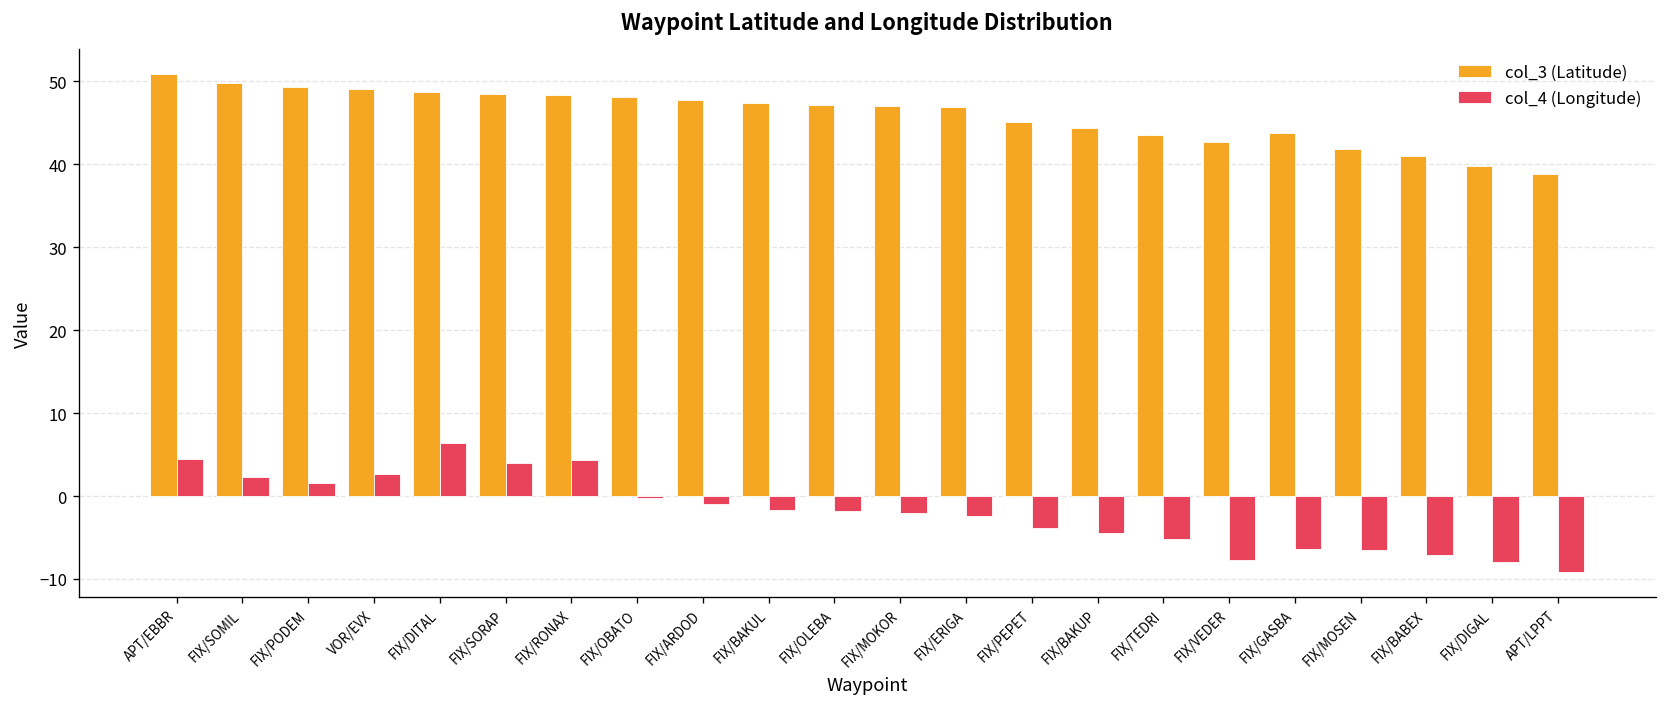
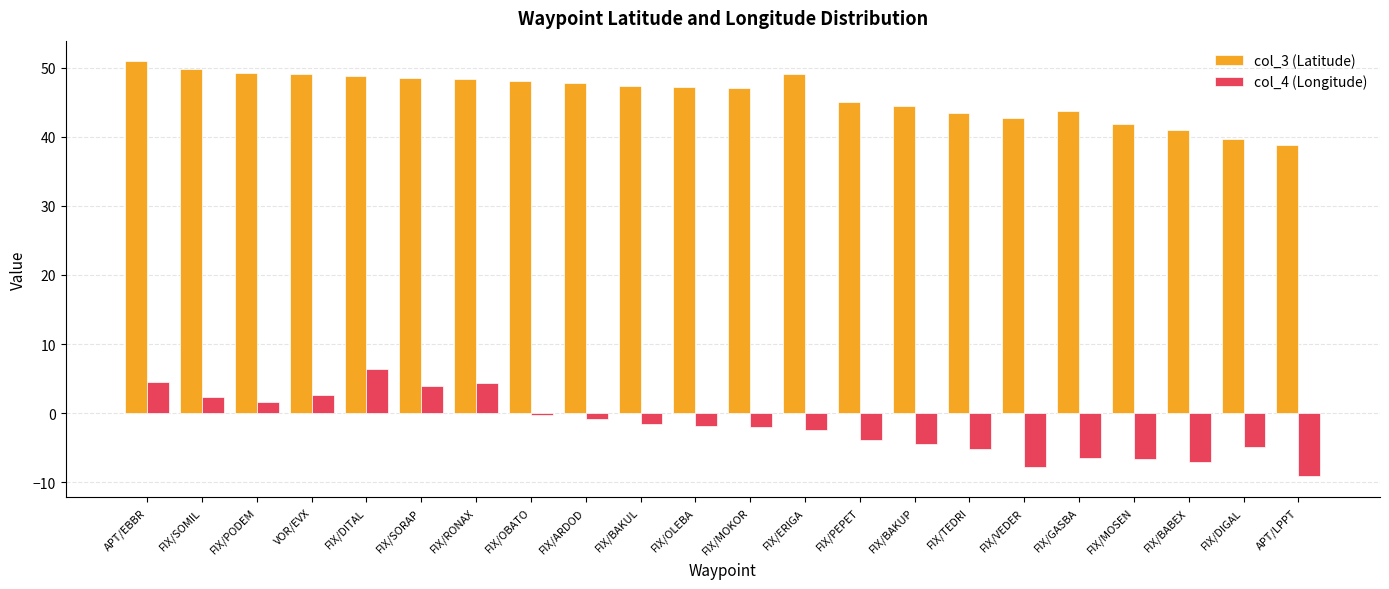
col_3 (Latitude), FIX/ERIGA: 47 -> 49
col_4 (Longitude), FIX/DIGAL: -8 -> -5
